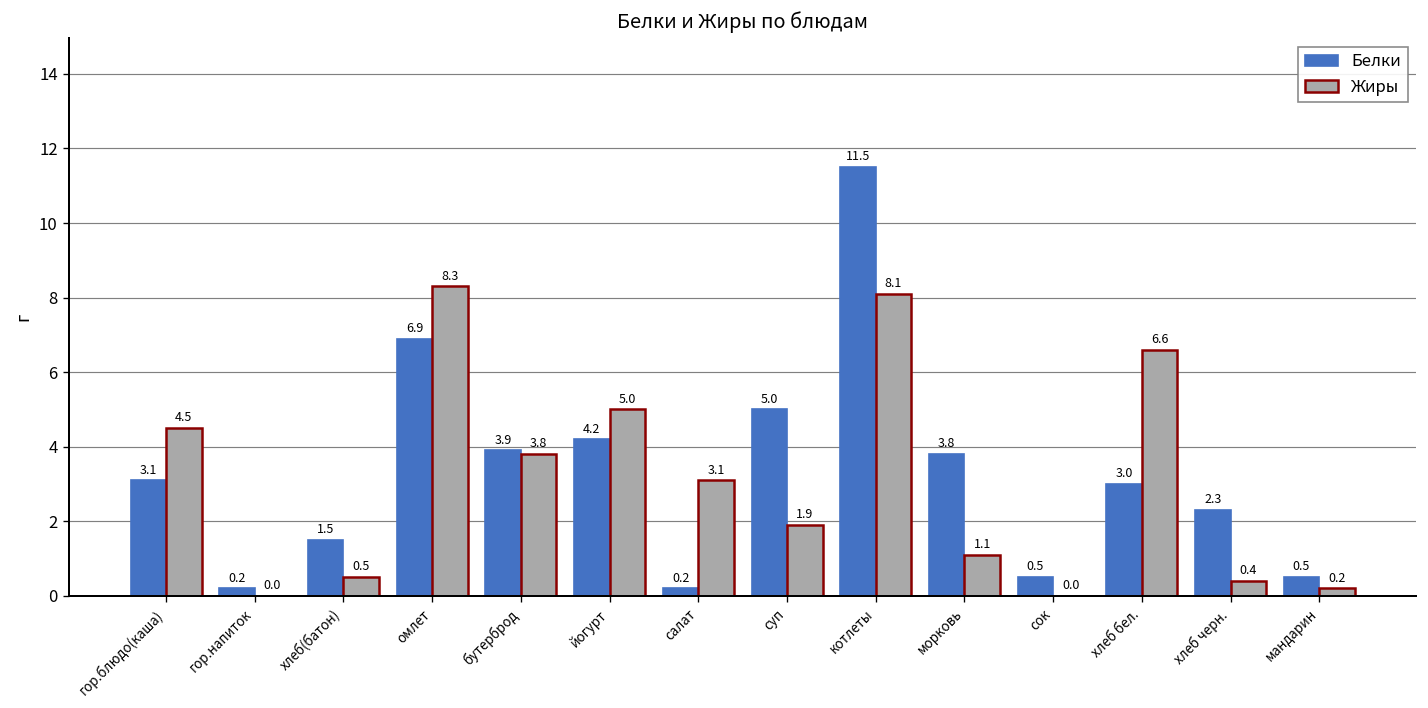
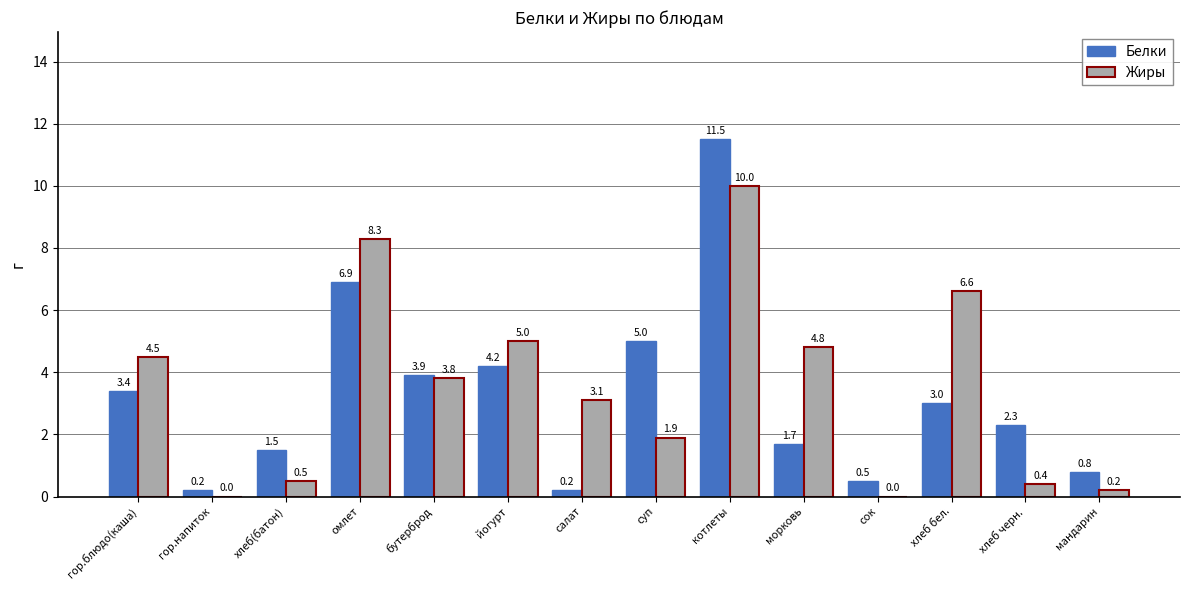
Белки, гор.блюдо(каша): 3.1 -> 3.4
Жиры, котлеты: 8.1 -> 10.0
Белки, морковь: 3.8 -> 1.7
Жиры, морковь: 1.1 -> 4.8
Белки, мандарин: 0.5 -> 0.8
